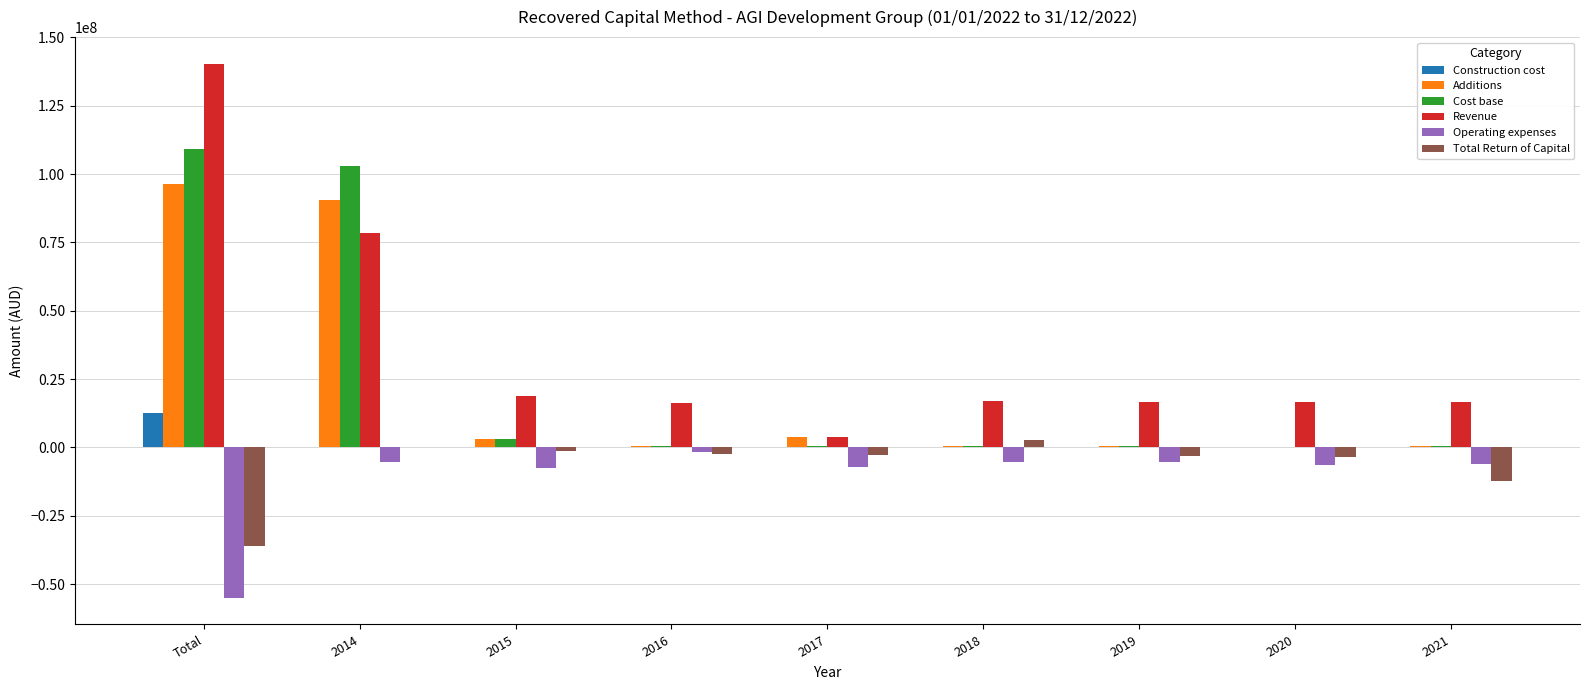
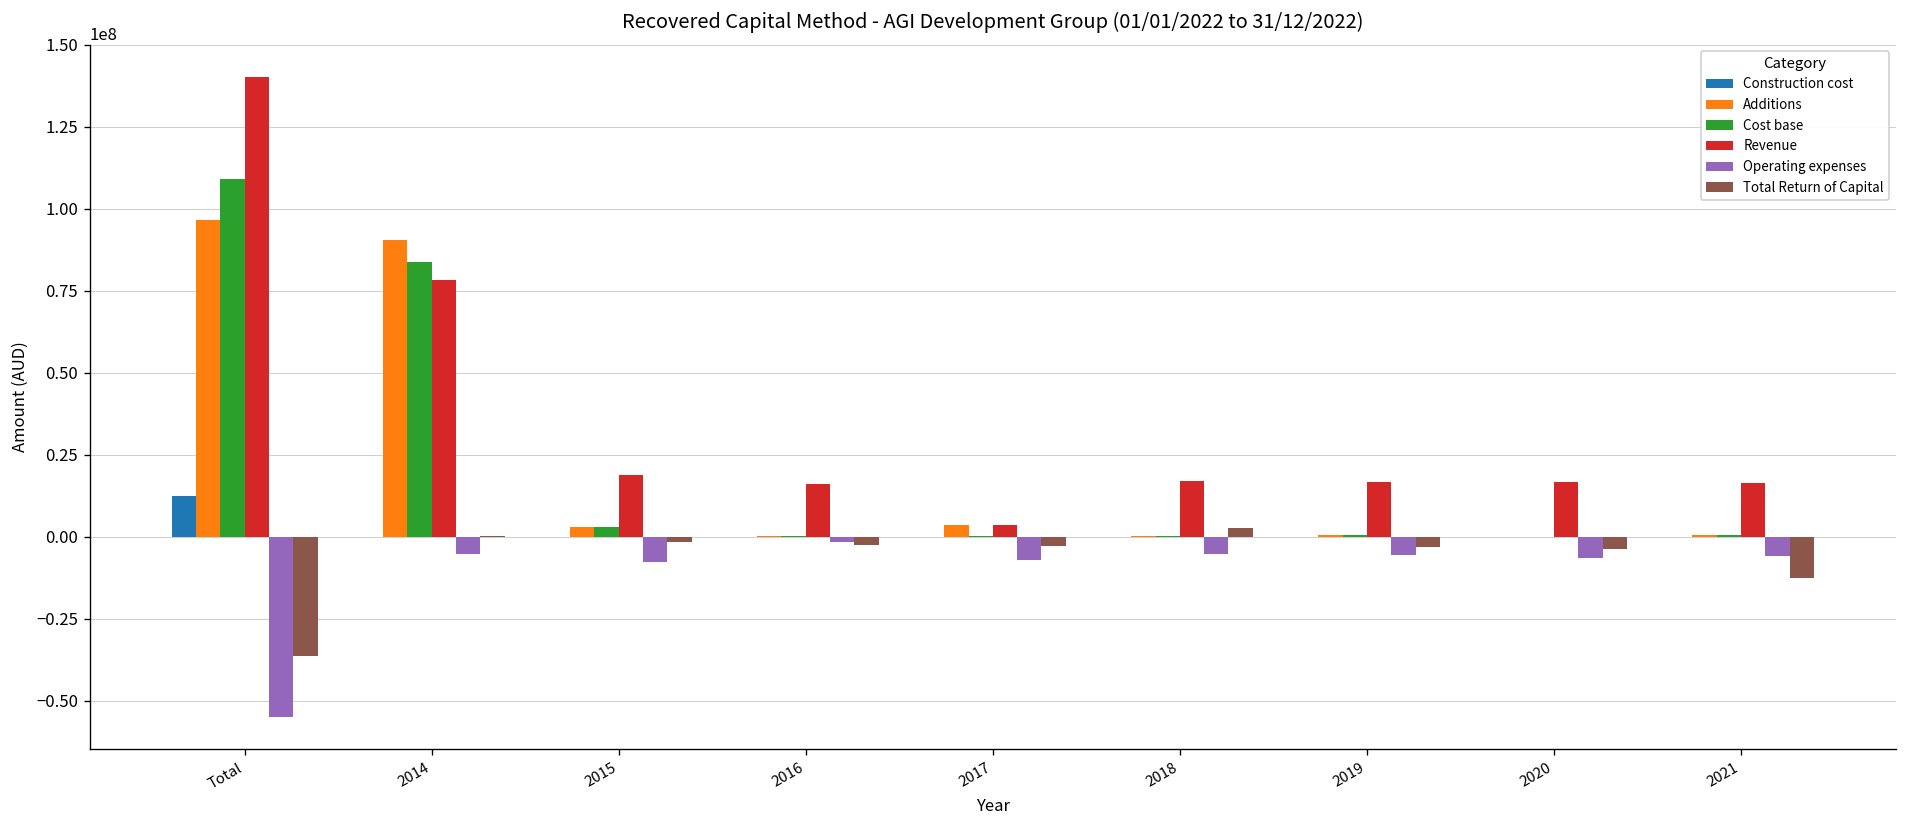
Cost base, 2014: 103000000 -> 84000000
